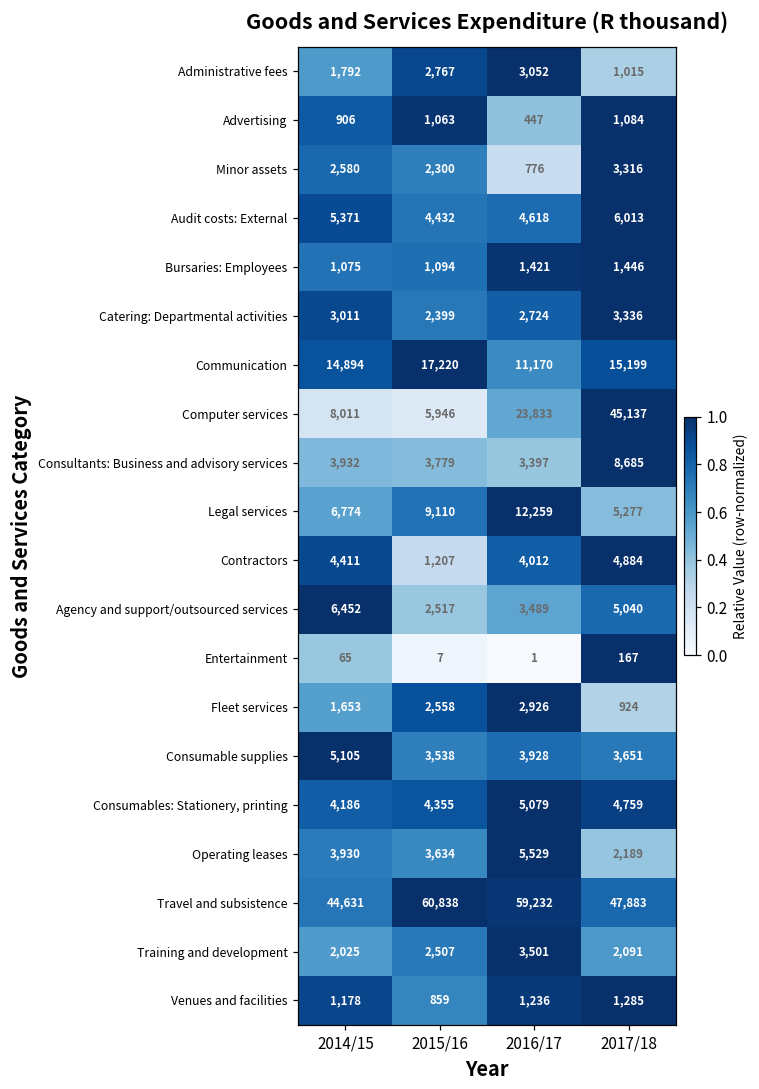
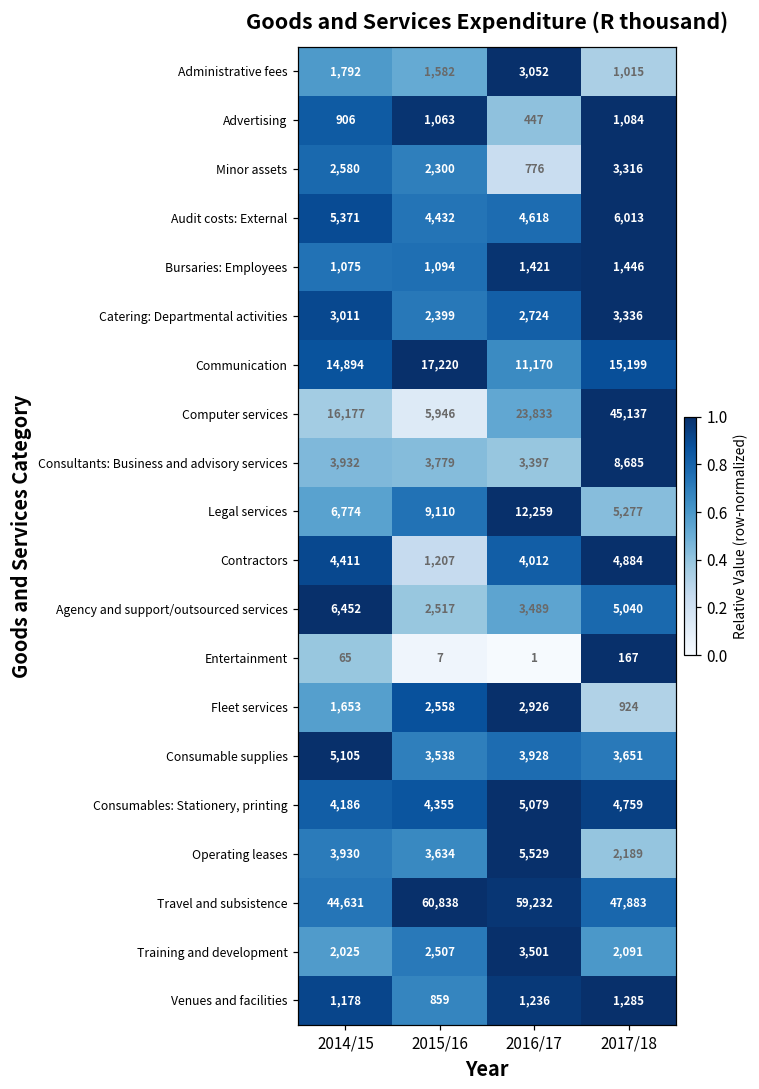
Administrative fees, 2015/16: 2,767 -> 1,582
Computer services, 2014/15: 8,011 -> 16,177
